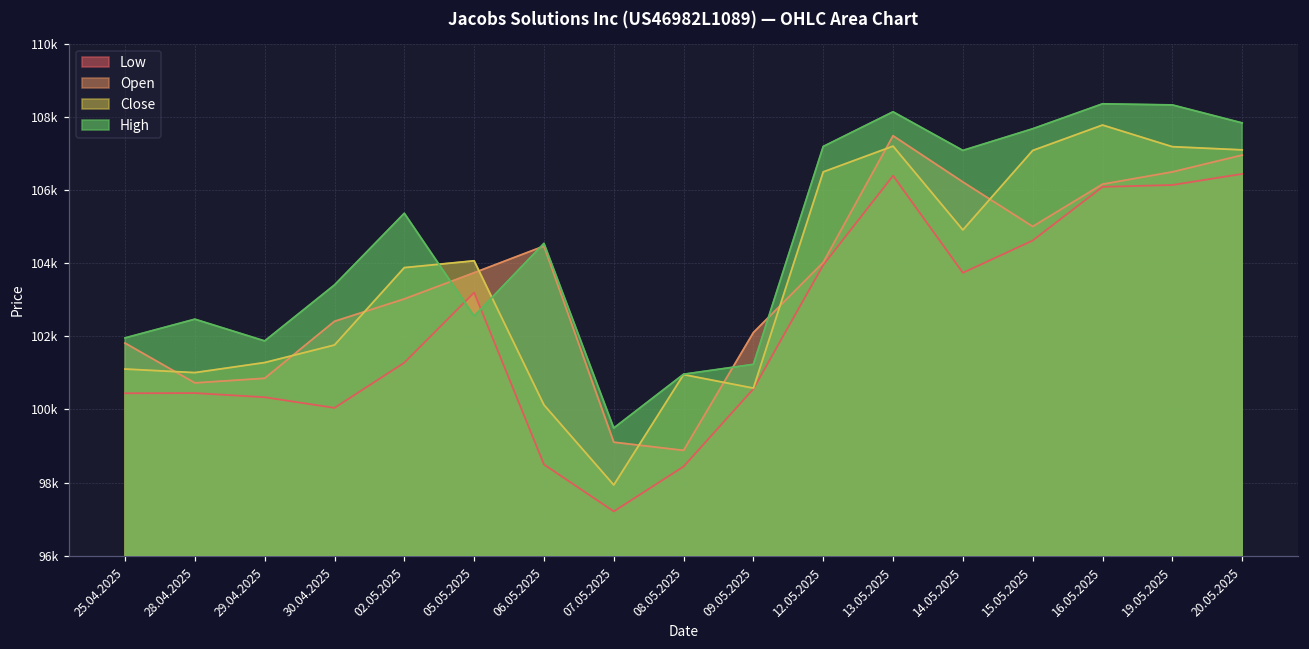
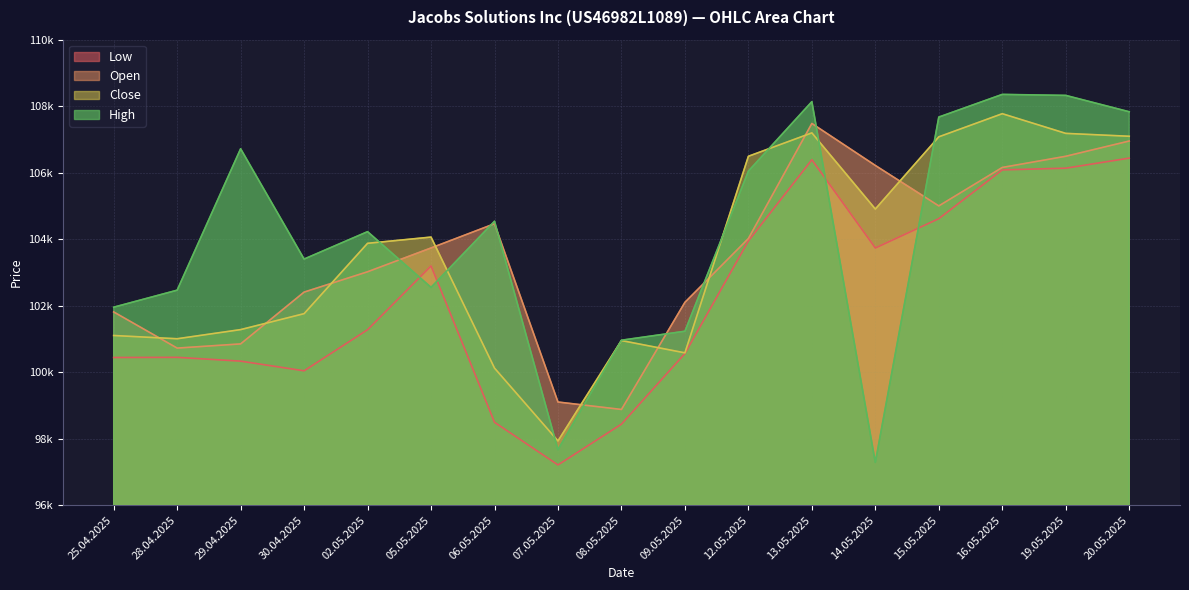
High, 29.04.2025: 101900 -> 106700
High, 02.05.2025: 105400 -> 104200
High, 07.05.2025: 99500 -> 97700
High, 12.05.2025: 107200 -> 106000
High, 14.05.2025: 107100 -> 97300
